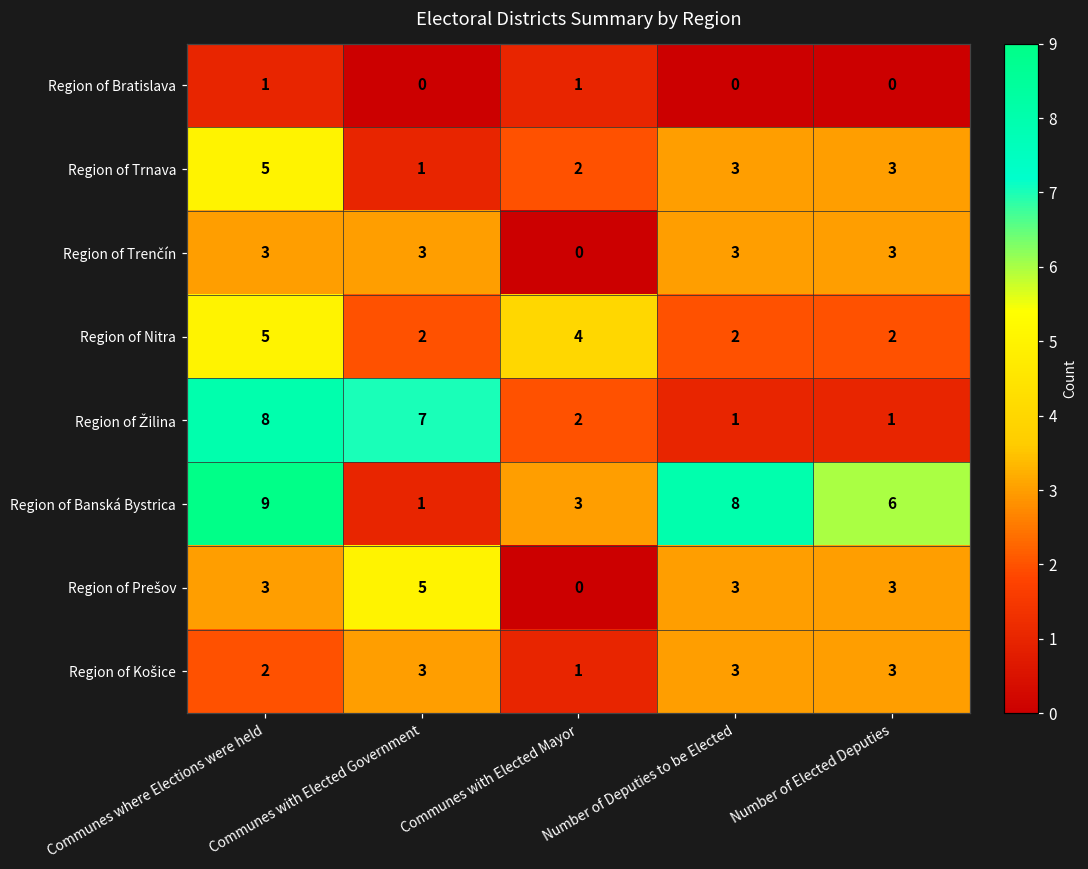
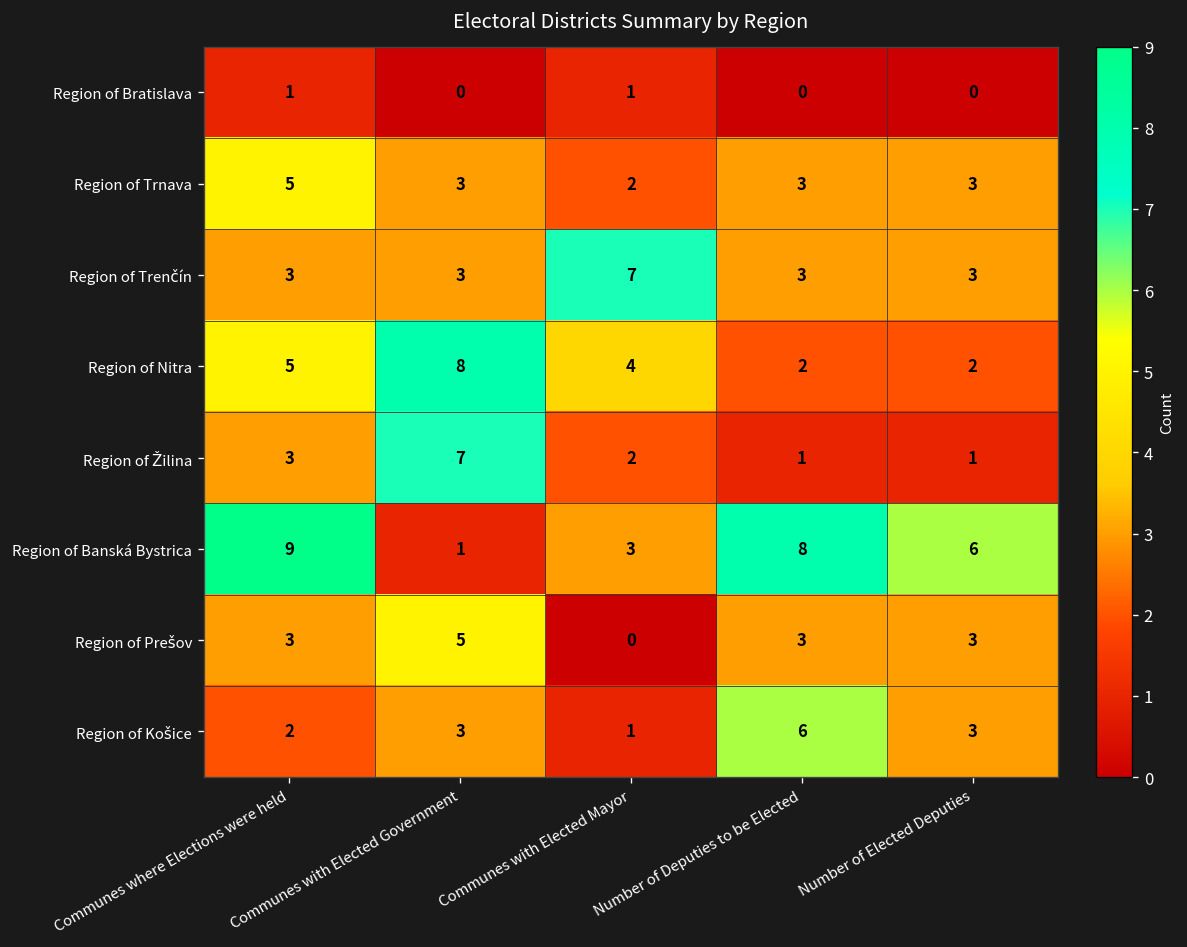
Region of Trnava, Communes with Elected Government: 1 -> 3
Region of Trenčín, Communes with Elected Mayor: 0 -> 7
Region of Nitra, Communes with Elected Government: 2 -> 8
Region of Žilina, Communes where Elections were held: 8 -> 3
Region of Košice, Number of Deputies to be Elected: 3 -> 6
